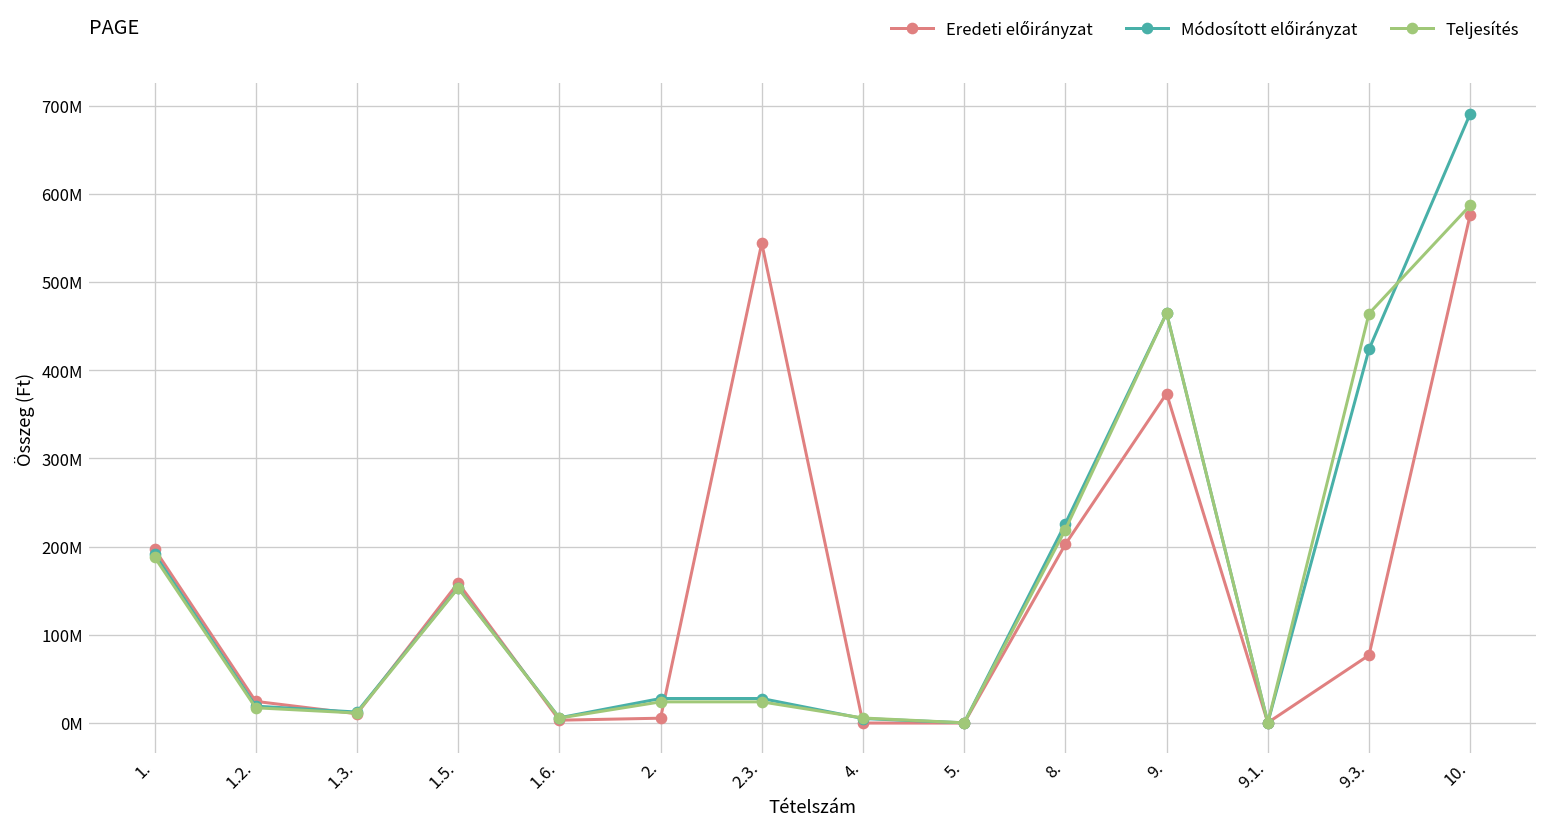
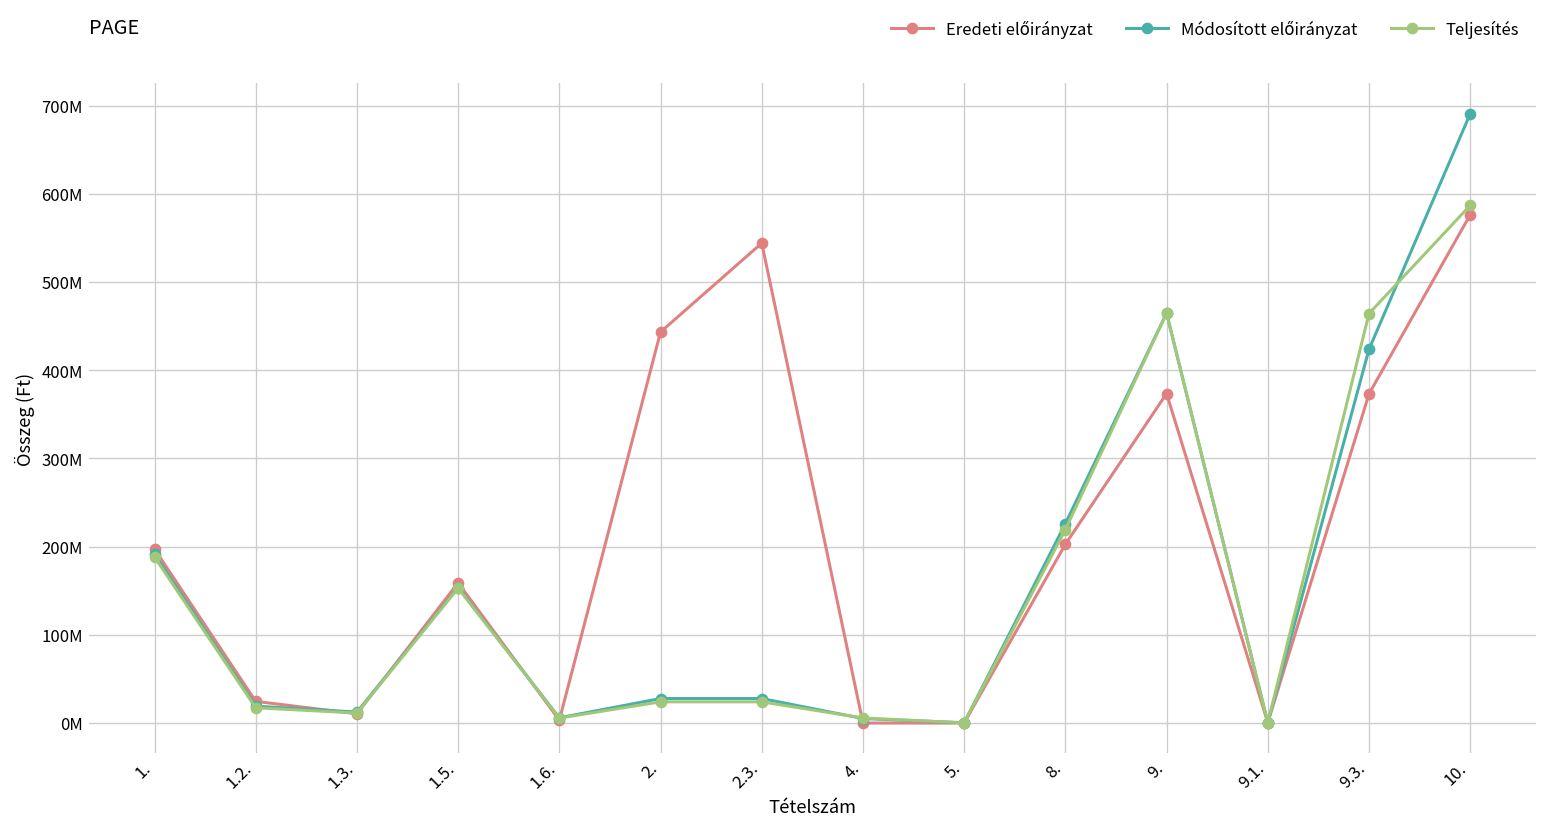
Eredeti előirányzat, 2.: 10000000 -> 440000000
Eredeti előirányzat, 9.3.: 80000000 -> 370000000
